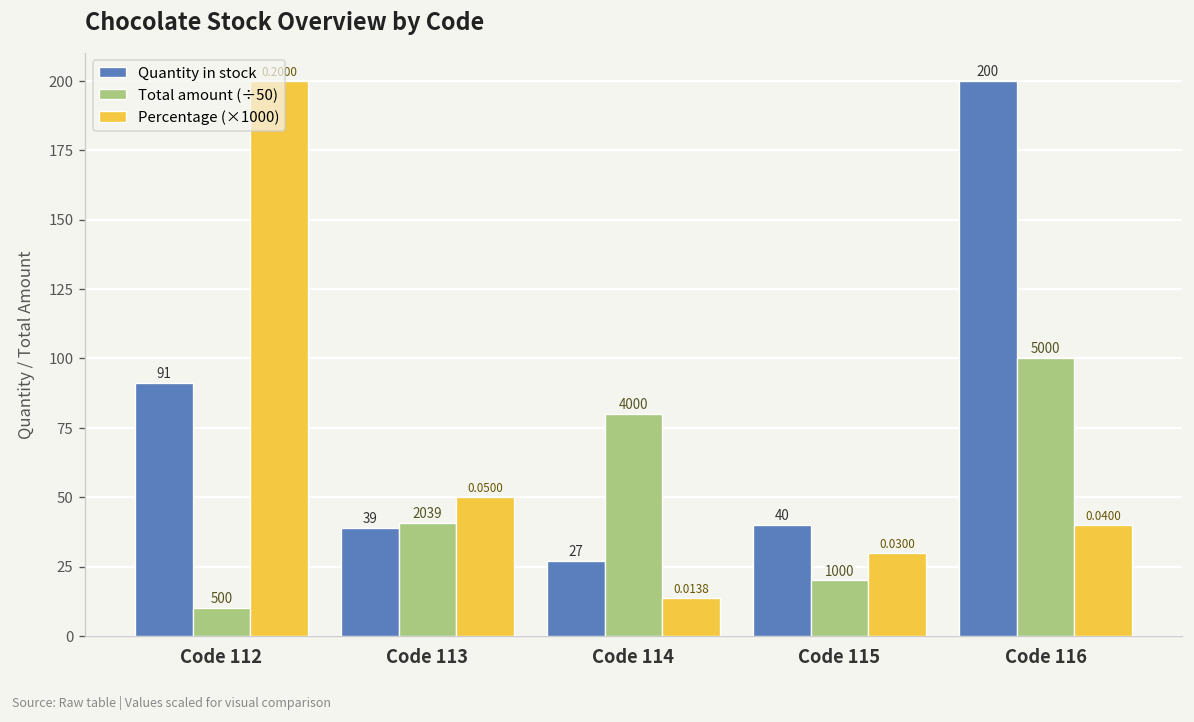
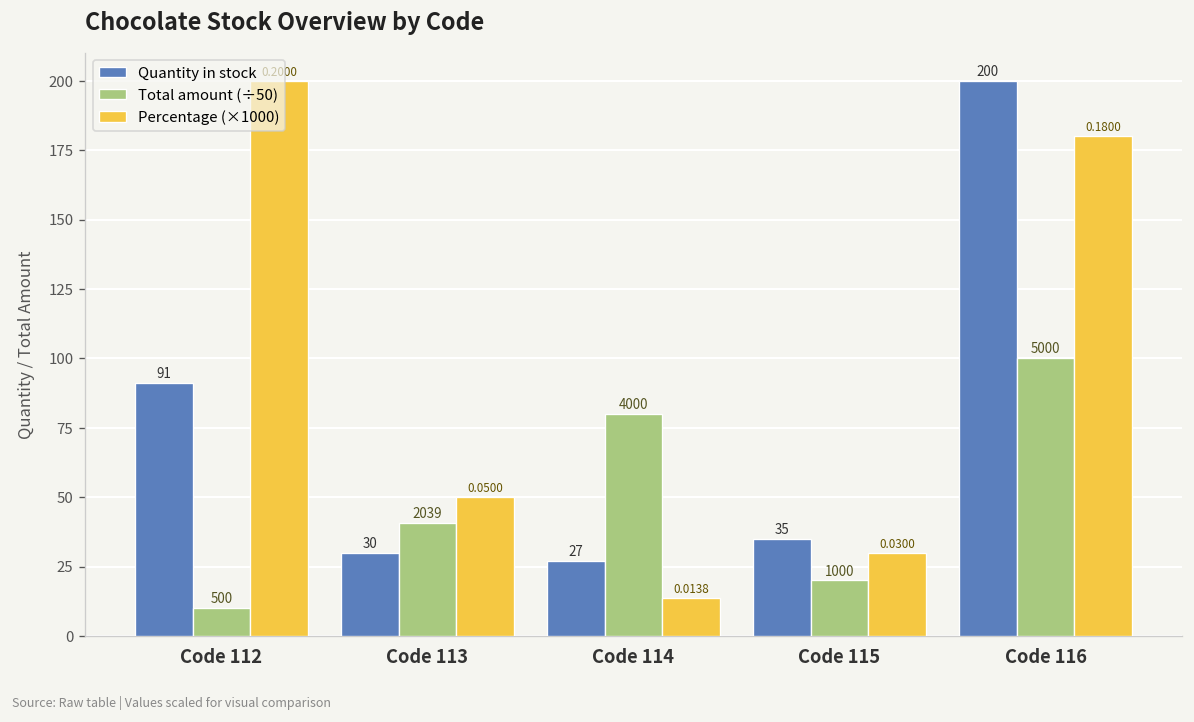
Quantity in stock, Code 113: 39 -> 30
Quantity in stock, Code 115: 40 -> 35
Percentage (×1000), Code 116: 0.0400 -> 0.1800
